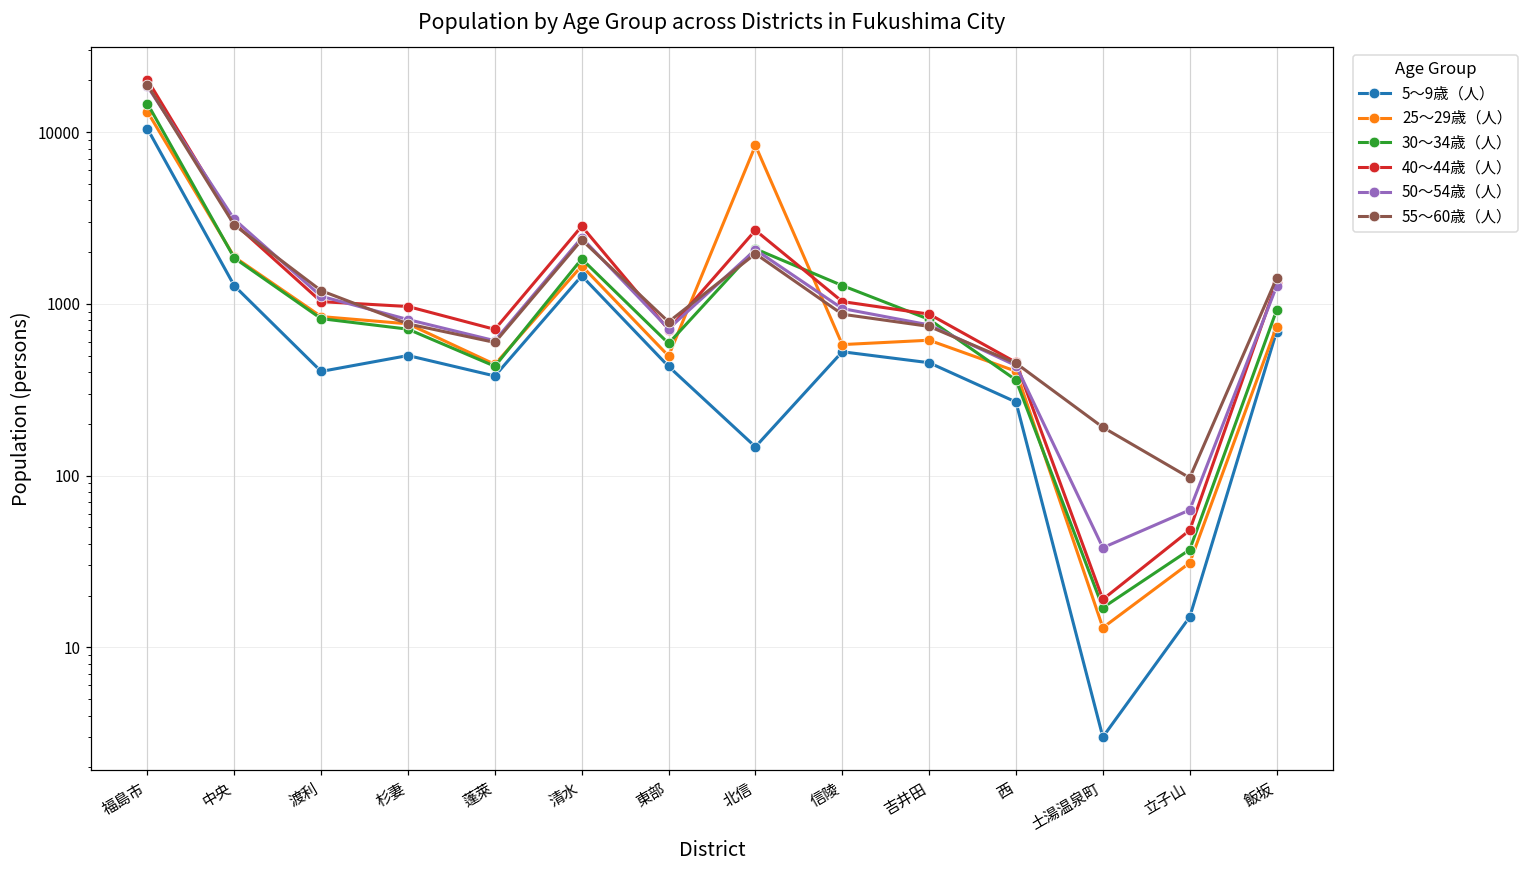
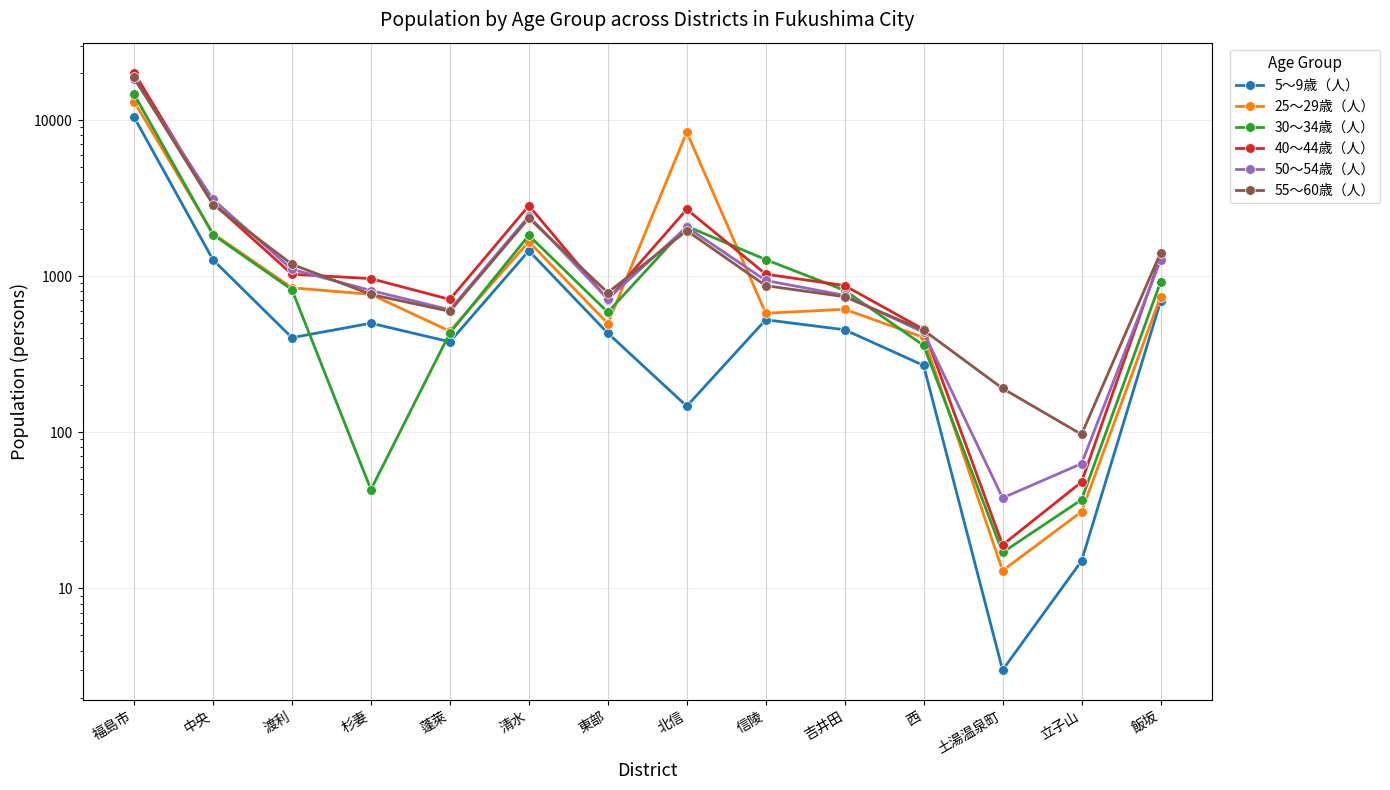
30～34歳（人）, 杉妻: 700 -> 43
